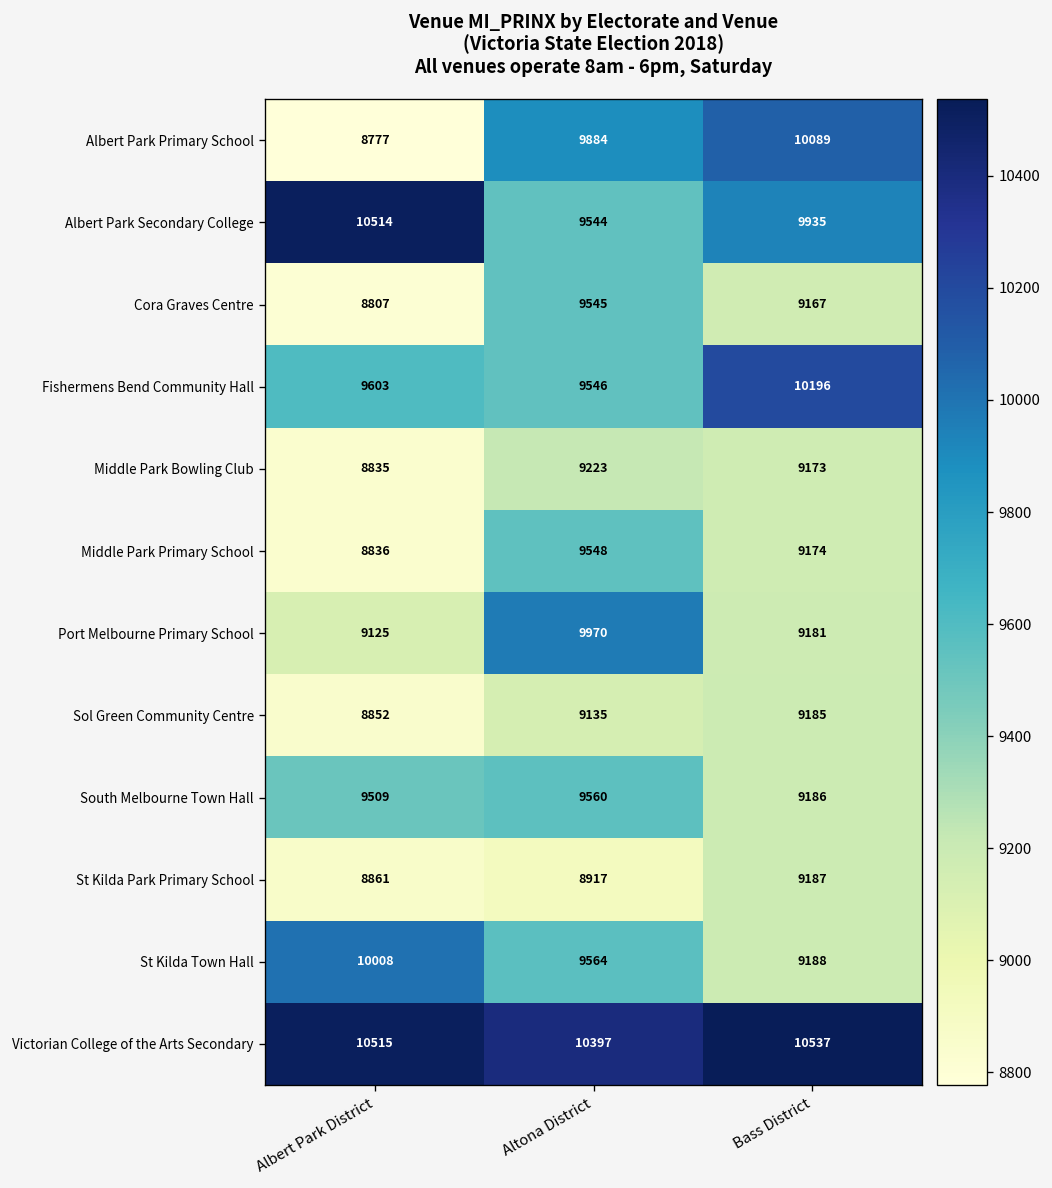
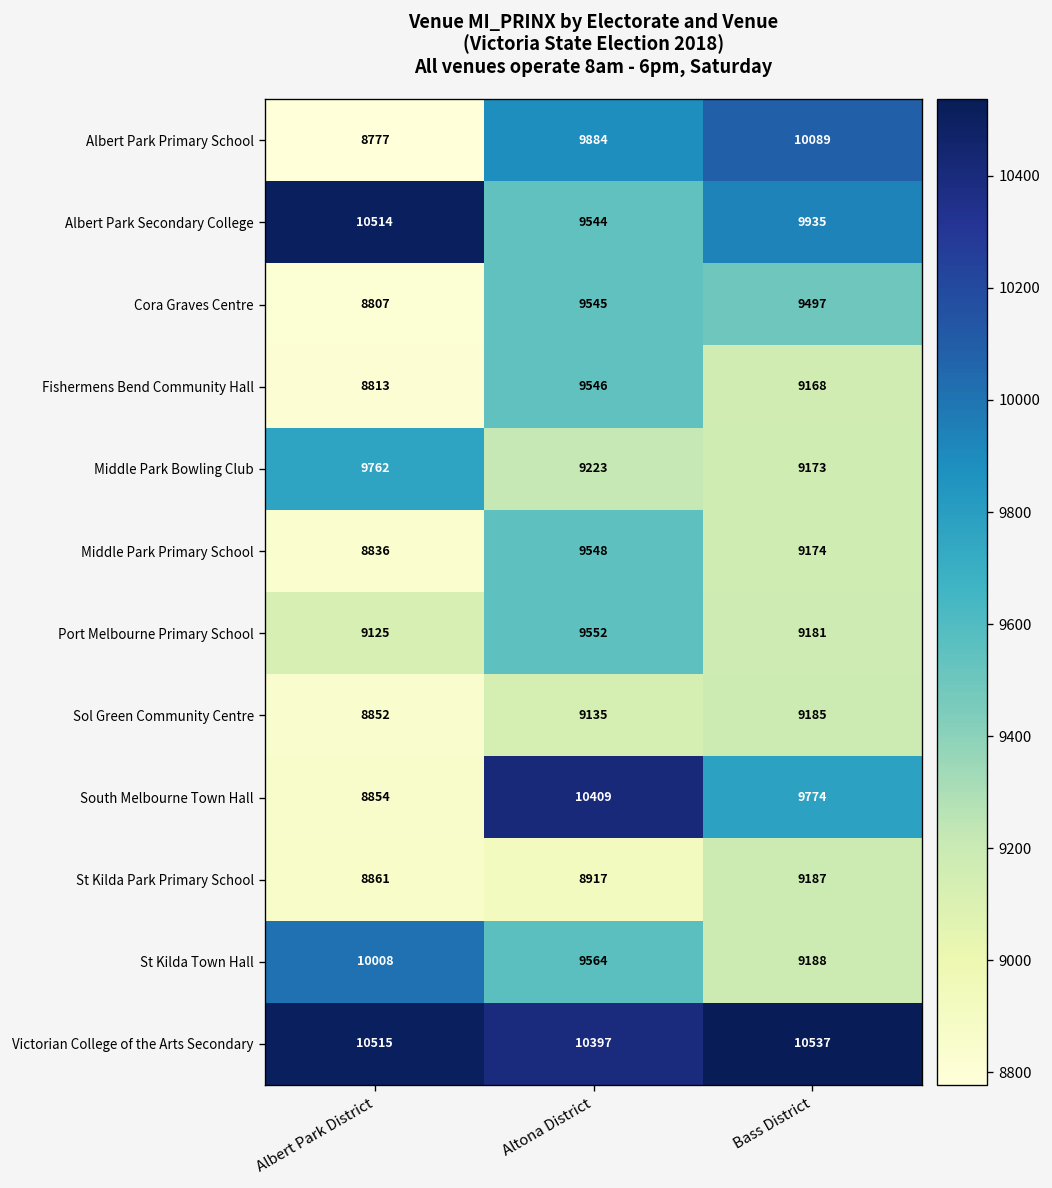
Cora Graves Centre, Bass District: 9167 -> 9497
Fishermens Bend Community Hall, Albert Park District: 9603 -> 8813
Fishermens Bend Community Hall, Bass District: 10196 -> 9168
Middle Park Bowling Club, Albert Park District: 8835 -> 9762
Port Melbourne Primary School, Altona District: 9970 -> 9552
South Melbourne Town Hall, Albert Park District: 9509 -> 8854
South Melbourne Town Hall, Altona District: 9560 -> 10409
South Melbourne Town Hall, Bass District: 9186 -> 9774
